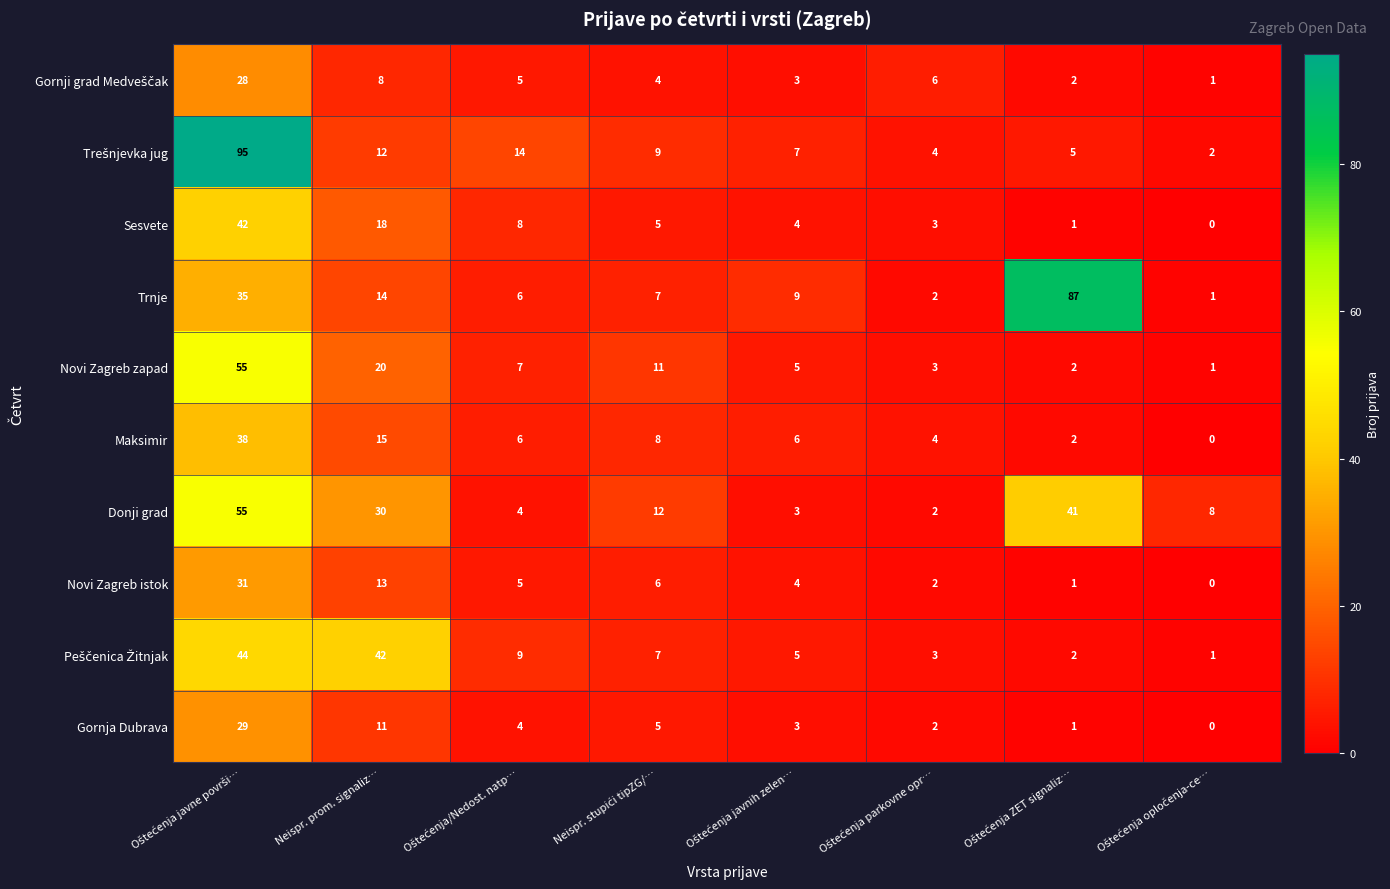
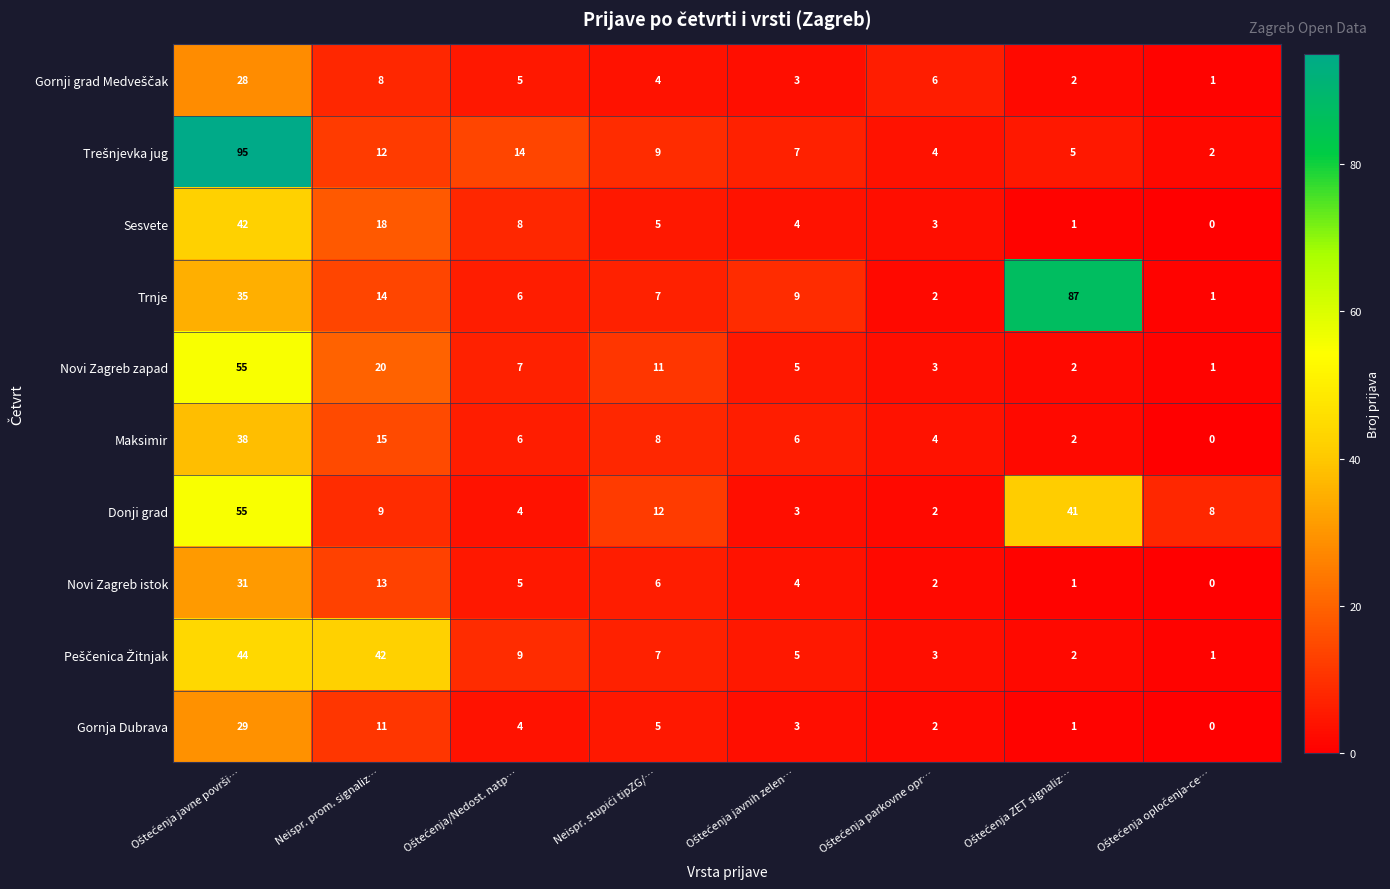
Donji grad, Neispr. prom. signaliz…: 30 -> 9
